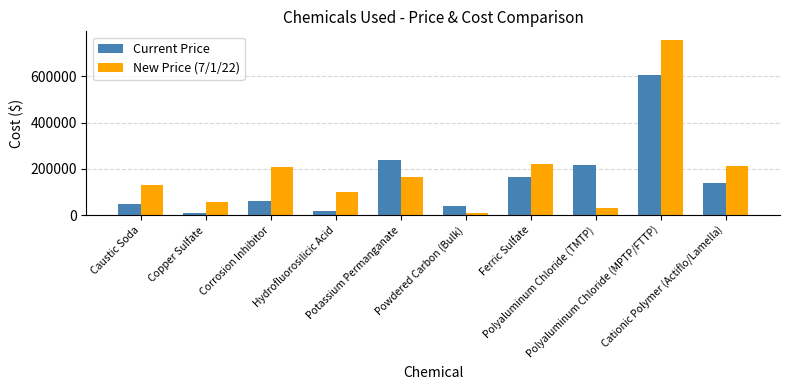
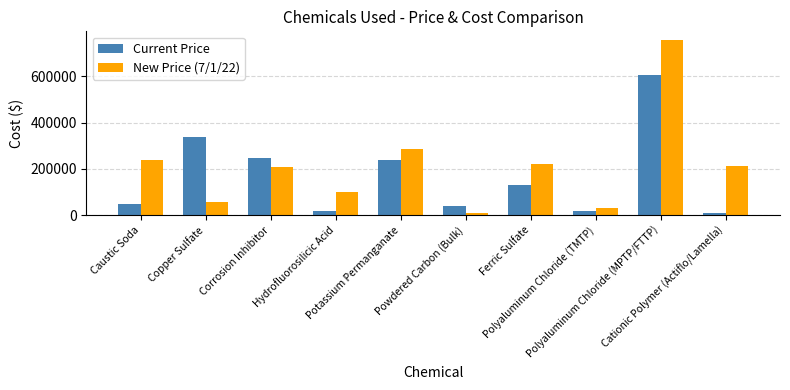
New Price (7/1/22), Caustic Soda: 130000 -> 240000
Current Price, Copper Sulfate: 10000 -> 340000
Current Price, Corrosion Inhibitor: 60000 -> 250000
New Price (7/1/22), Potassium Permanganate: 170000 -> 290000
Current Price, Ferric Sulfate: 170000 -> 130000
Current Price, Polyaluminum Chloride (TMTP): 220000 -> 20000
Current Price, Cationic Polymer (Actiflo/Lamella): 140000 -> 10000
